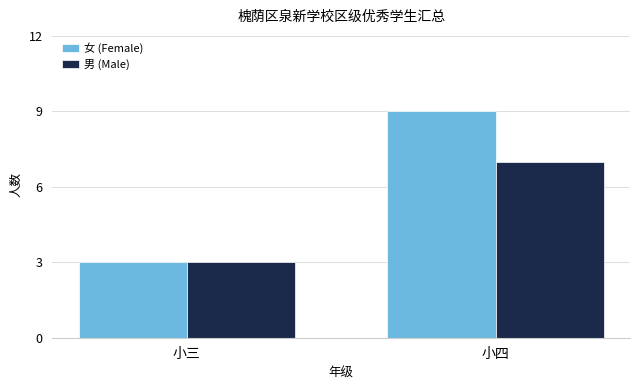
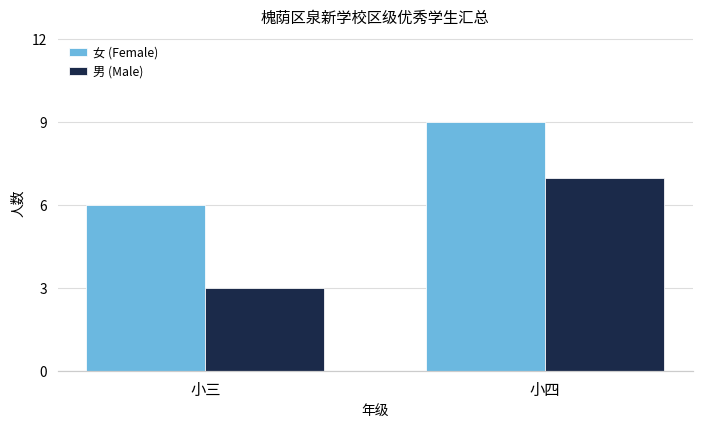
女 (Female), 小三: 3 -> 6
